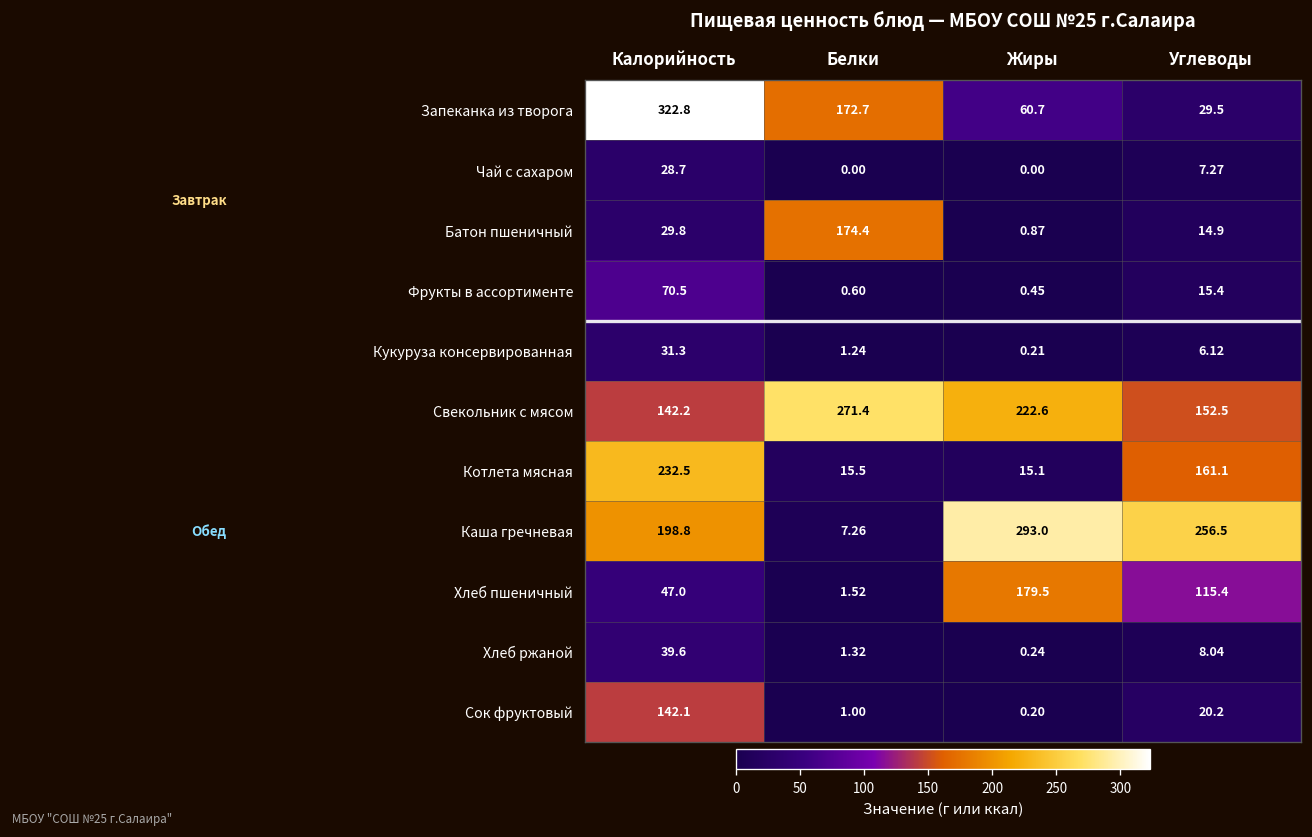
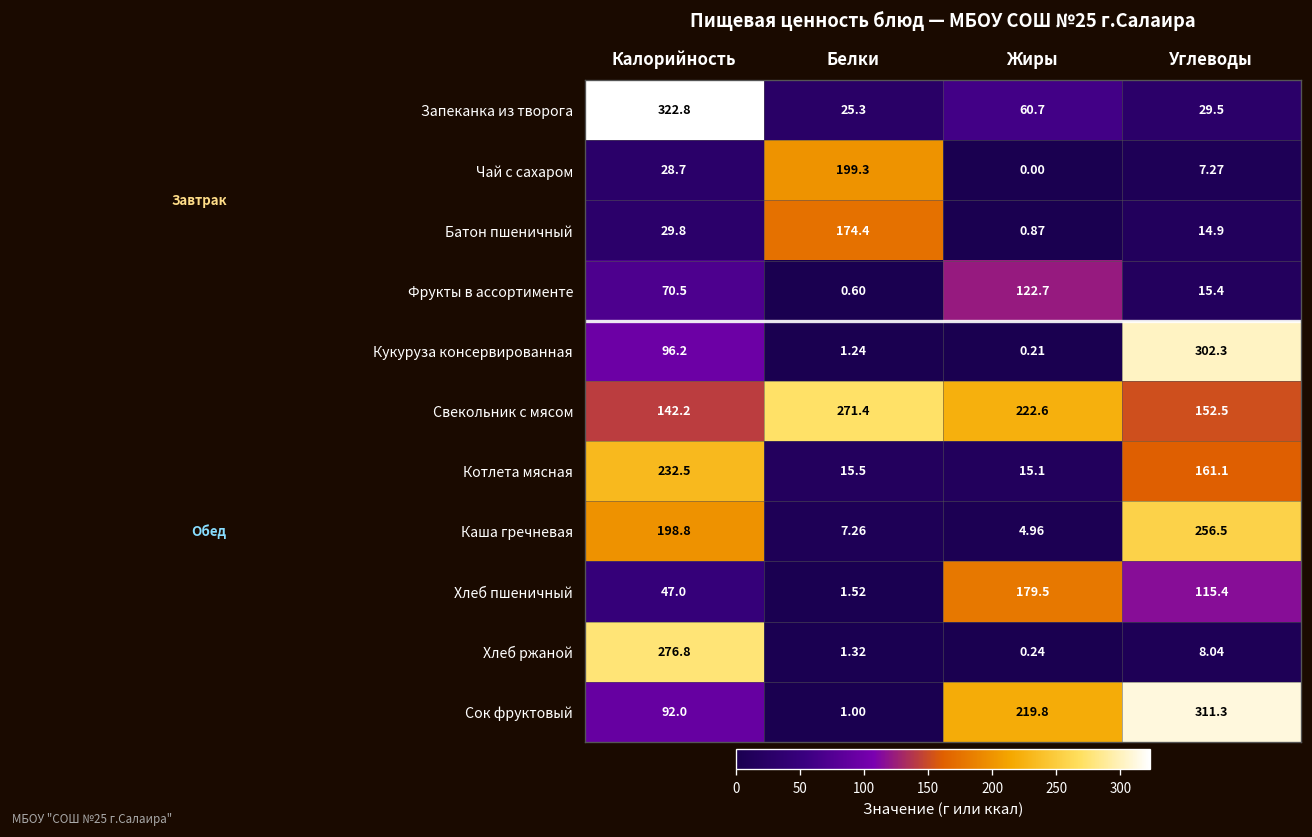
Запеканка из творога, Белки: 172.7 -> 25.3
Чай с сахаром, Белки: 0.00 -> 199.3
Фрукты в ассортименте, Жиры: 0.45 -> 122.7
Кукуруза консервированная, Калорийность: 31.3 -> 96.2
Кукуруза консервированная, Углеводы: 6.12 -> 302.3
Каша гречневая, Жиры: 293.0 -> 4.96
Хлеб ржаной, Калорийность: 39.6 -> 276.8
Сок фруктовый, Калорийность: 142.1 -> 92.0
Сок фруктовый, Жиры: 0.20 -> 219.8
Сок фруктовый, Углеводы: 20.2 -> 311.3
